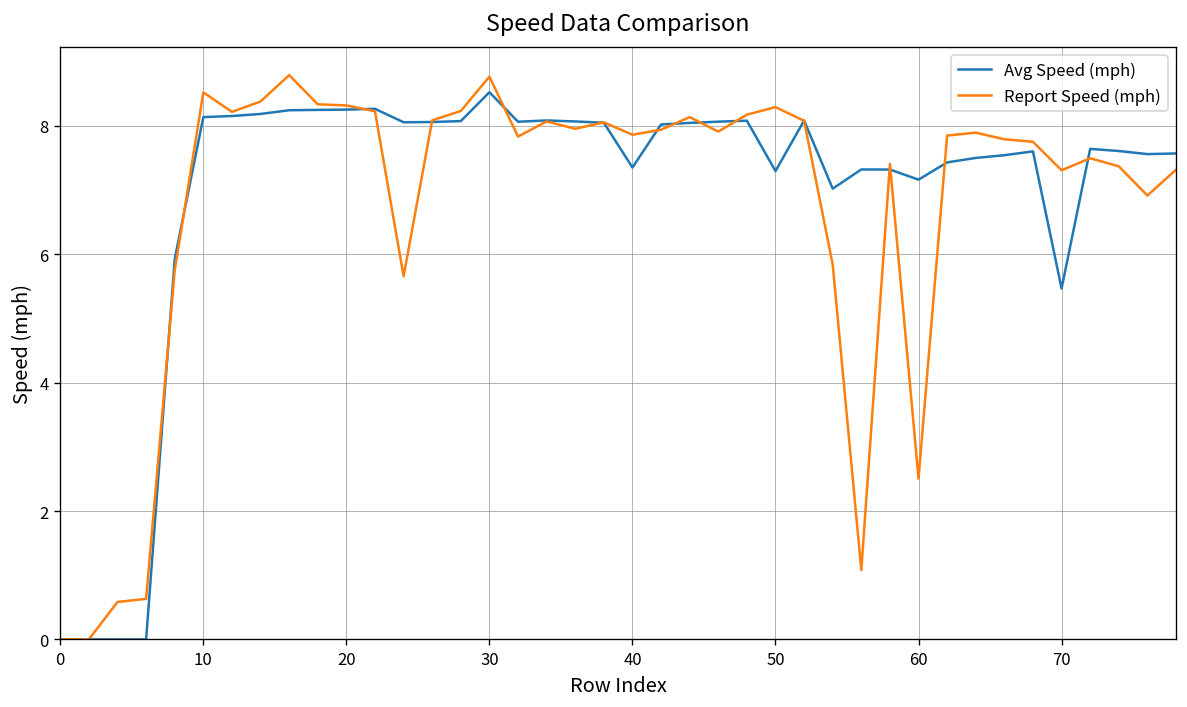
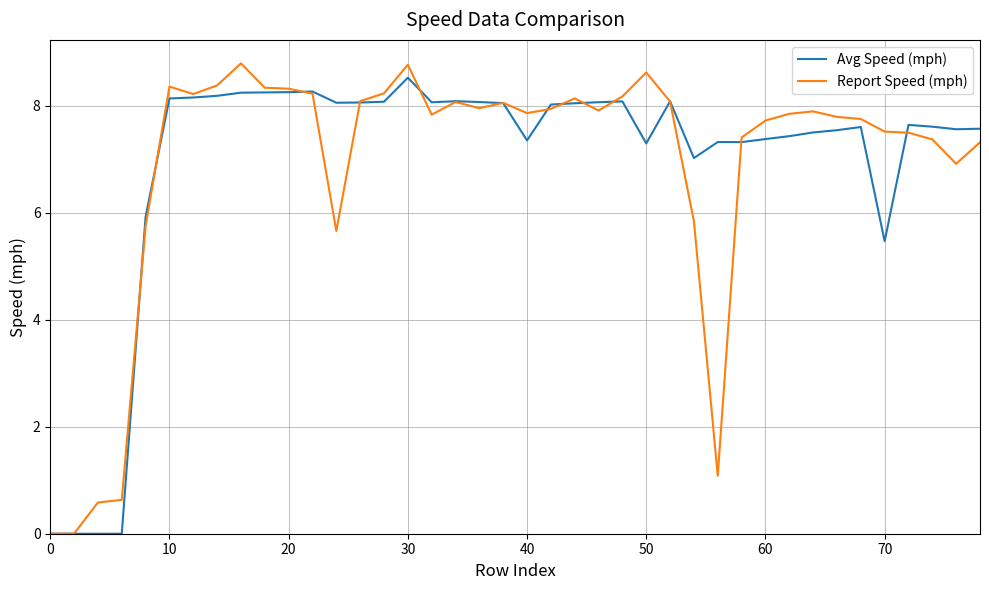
Report Speed (mph), 10: 8.5 -> 8.4
Report Speed (mph), 50: 8.3 -> 8.6
Avg Speed (mph), 60: 7.2 -> 7.4
Report Speed (mph), 60: 2.5 -> 7.7
Report Speed (mph), 70: 7.3 -> 7.5
